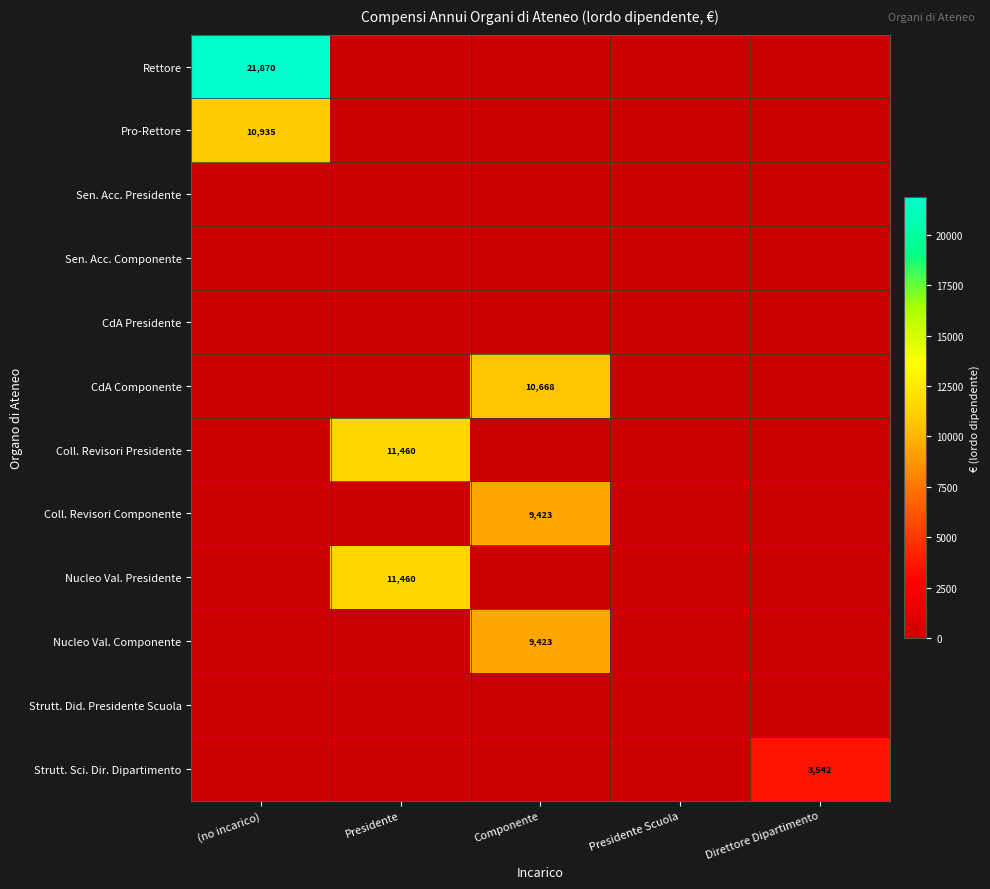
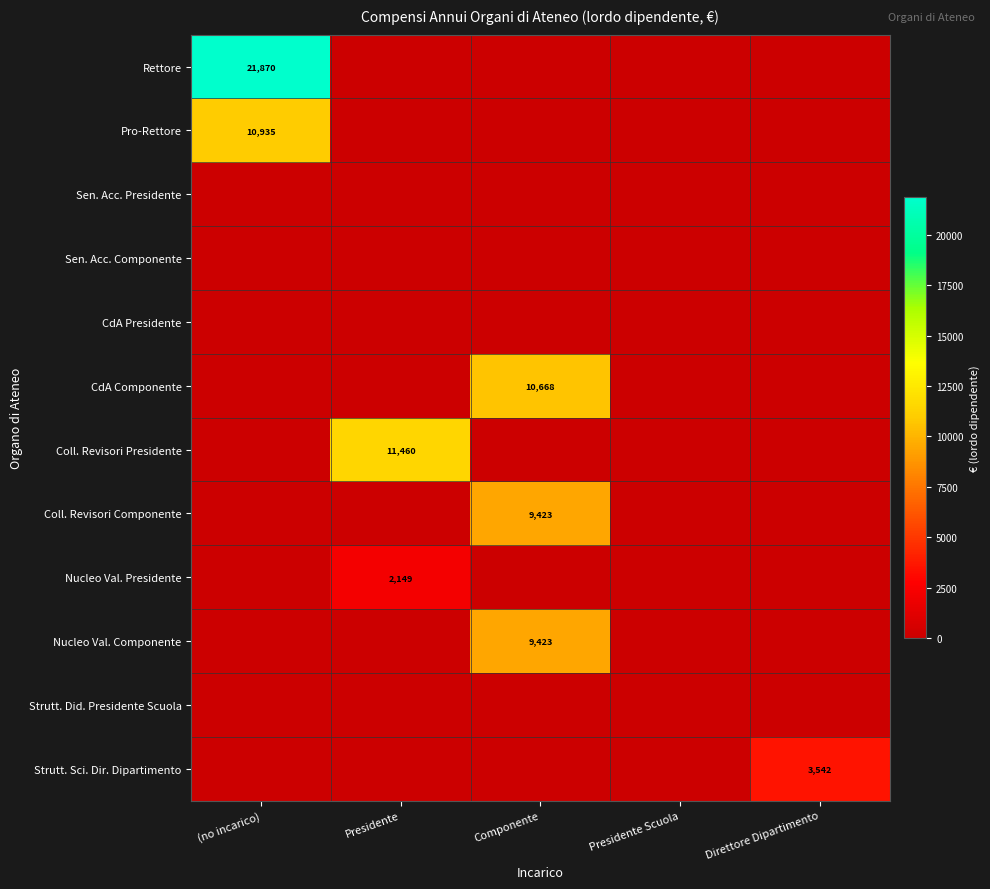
Nucleo Val. Presidente, Presidente: 11,460 -> 2,149
